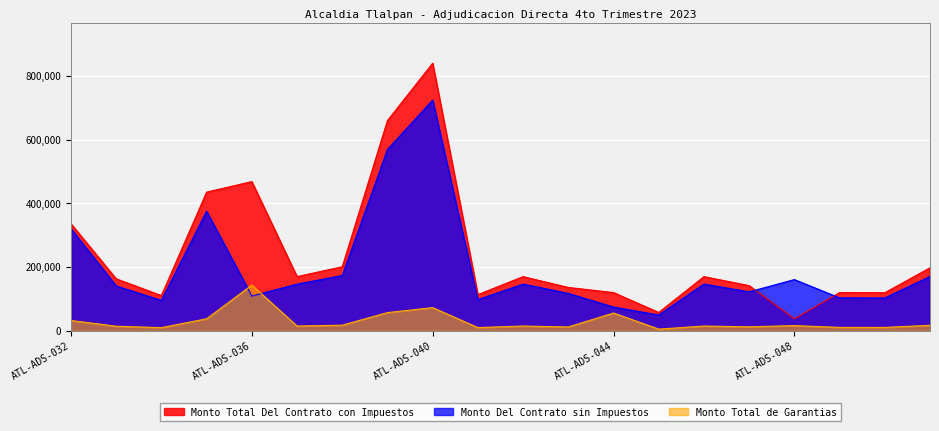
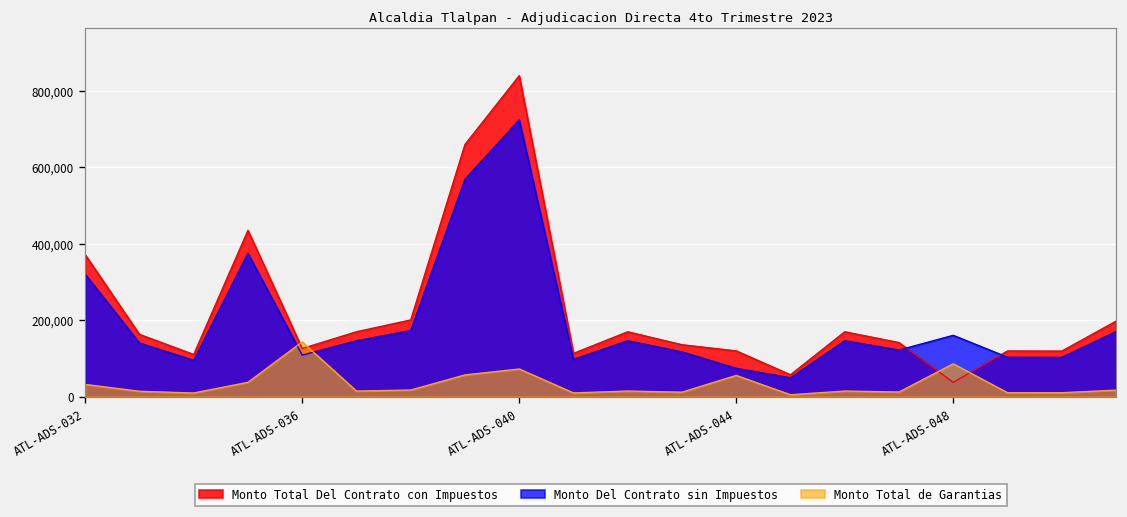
Monto Total Del Contrato con Impuestos, ATL-ADS-032: 340,000 -> 370,000
Monto Total Del Contrato con Impuestos, ATL-ADS-036: 470,000 -> 130,000
Monto Total de Garantias, ATL-ADS-048: 20,000 -> 90,000
